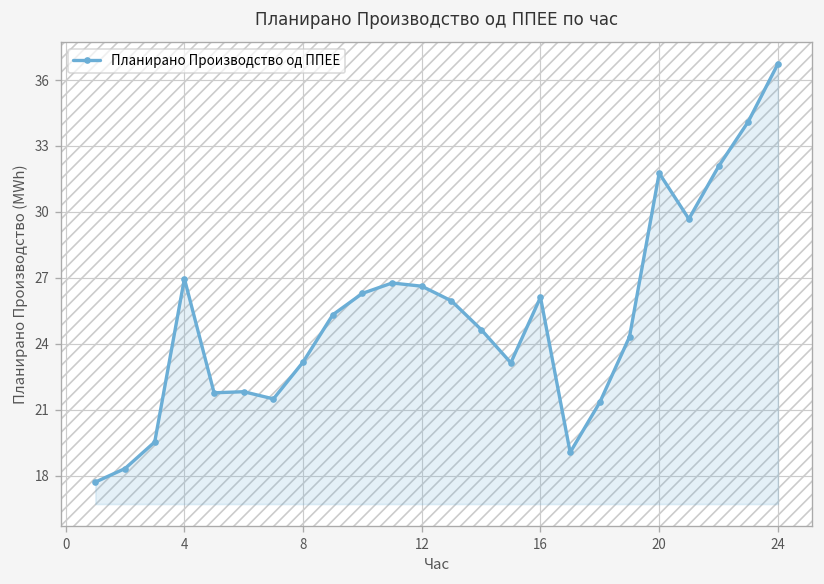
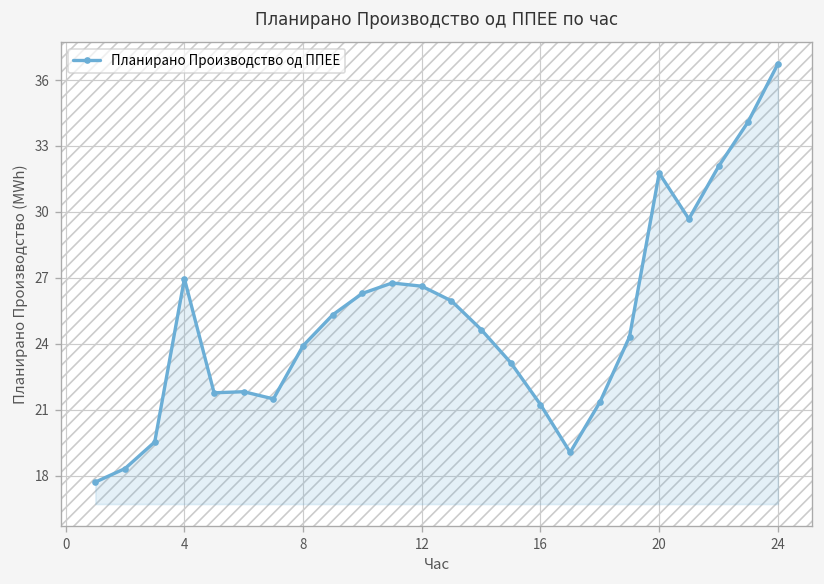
8: 23.2 -> 23.9
16: 26.1 -> 21.2
